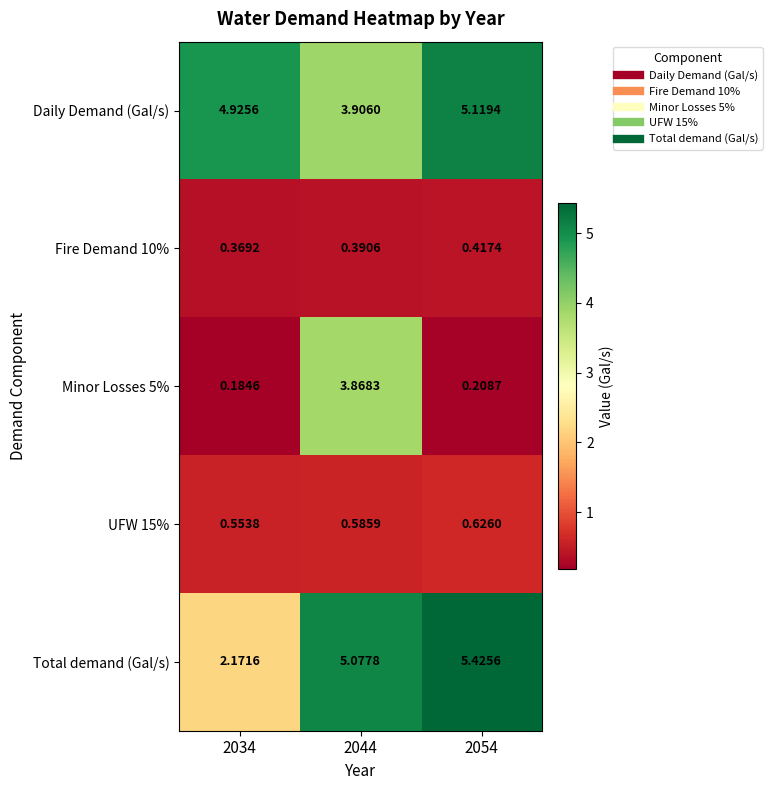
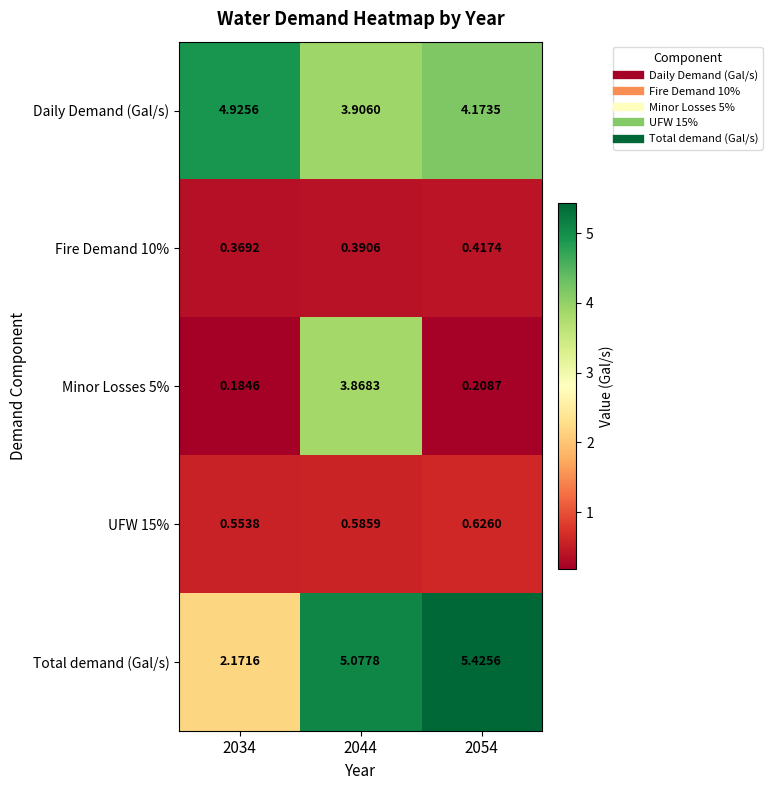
Daily Demand (Gal/s), 2054: 5.1194 -> 4.1735
